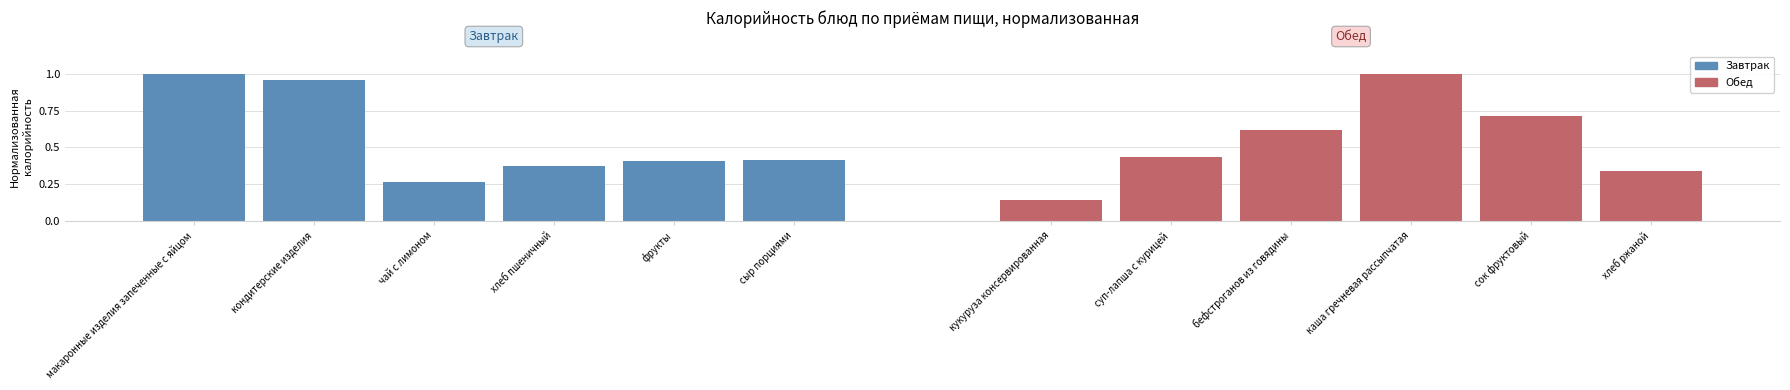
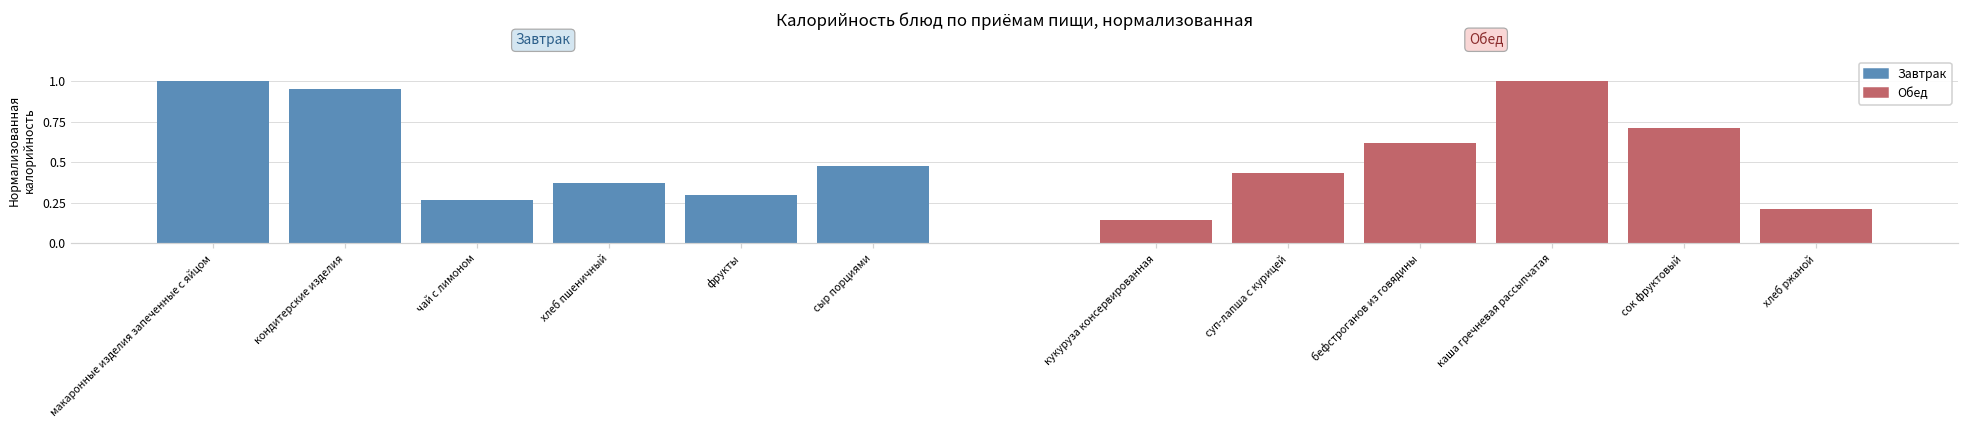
Завтрак, фрукты: 0.41 -> 0.30
Завтрак, сыр порциями: 0.41 -> 0.48
Обед, хлеб ржаной: 0.34 -> 0.21
